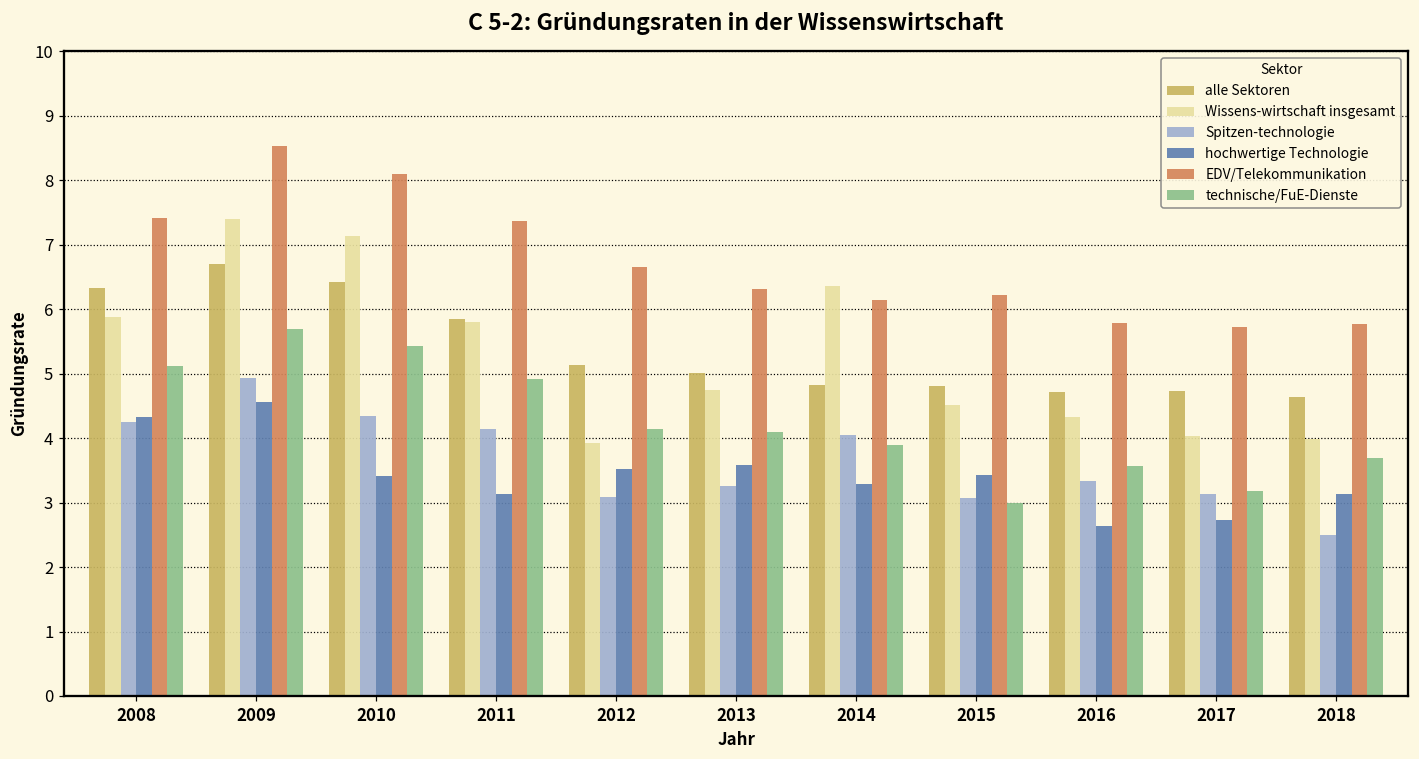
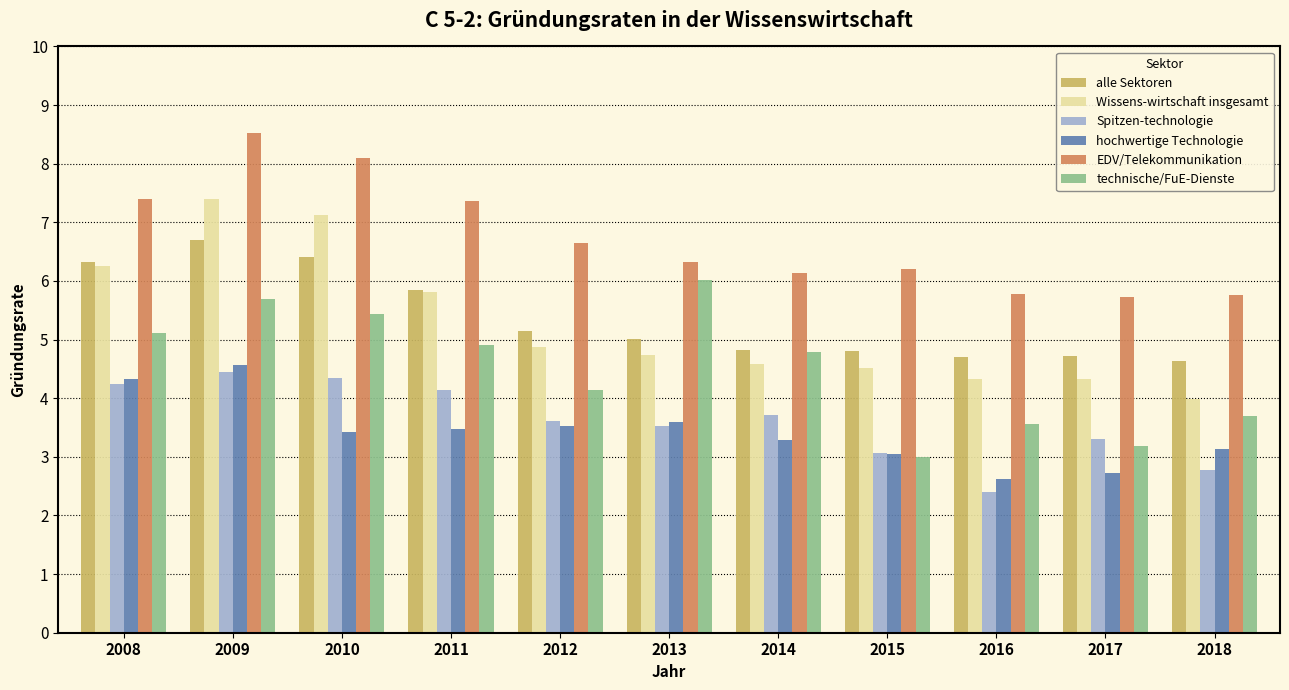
Wissens-wirtschaft insgesamt, 2008: 5.9 -> 6.2
Spitzen-technologie, 2009: 4.9 -> 4.4
hochwertige Technologie, 2011: 3.1 -> 3.5
Wissens-wirtschaft insgesamt, 2012: 3.9 -> 4.9
Spitzen-technologie, 2012: 3.1 -> 3.6
Spitzen-technologie, 2013: 3.2 -> 3.5
technische/FuE-Dienste, 2013: 4.1 -> 6.0
Wissens-wirtschaft insgesamt, 2014: 6.4 -> 4.6
Spitzen-technologie, 2014: 4.1 -> 3.7
technische/FuE-Dienste, 2014: 3.9 -> 4.8
hochwertige Technologie, 2015: 3.4 -> 3.0
Spitzen-technologie, 2016: 3.3 -> 2.4
Wissens-wirtschaft insgesamt, 2017: 4.0 -> 4.3
Spitzen-technologie, 2017: 3.1 -> 3.3
Spitzen-technologie, 2018: 2.5 -> 2.8
